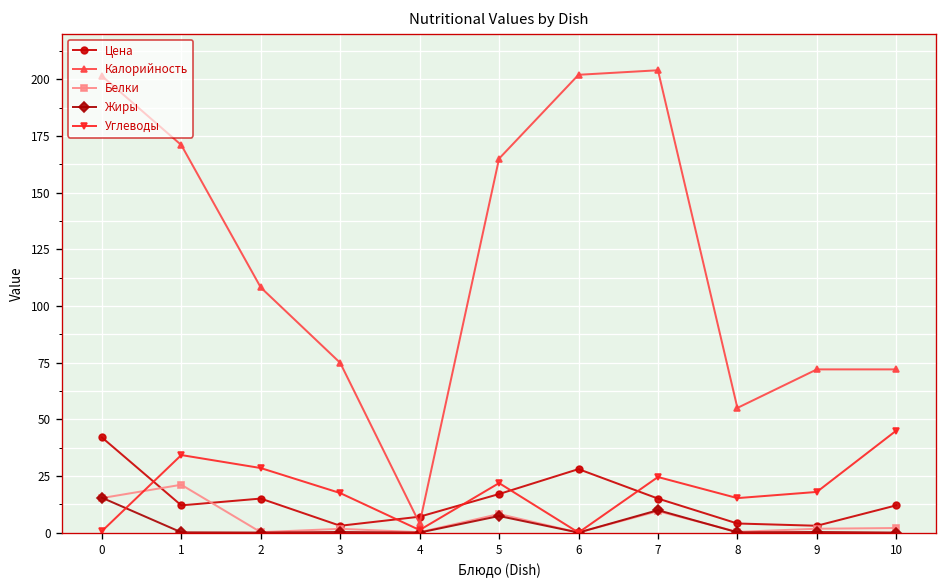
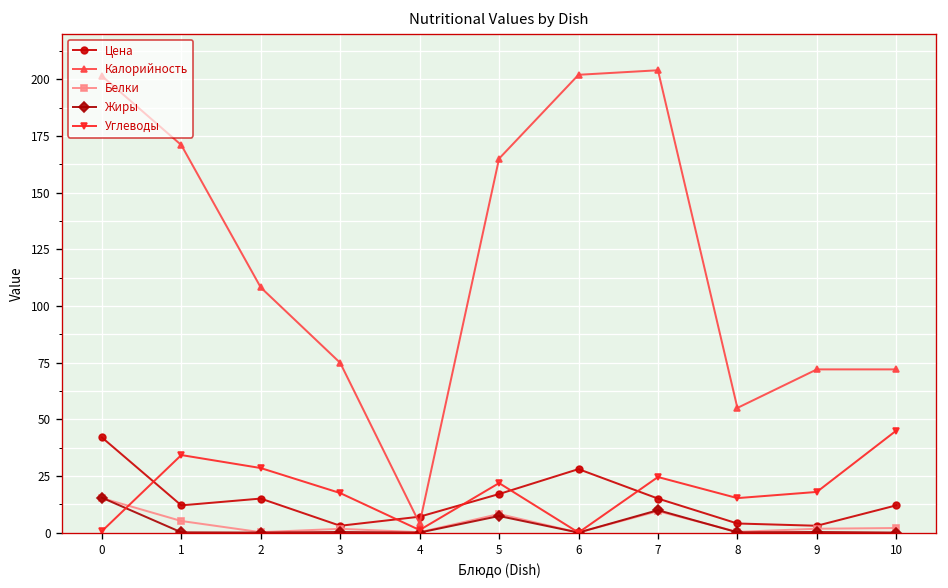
Белки, 1: 21 -> 5
